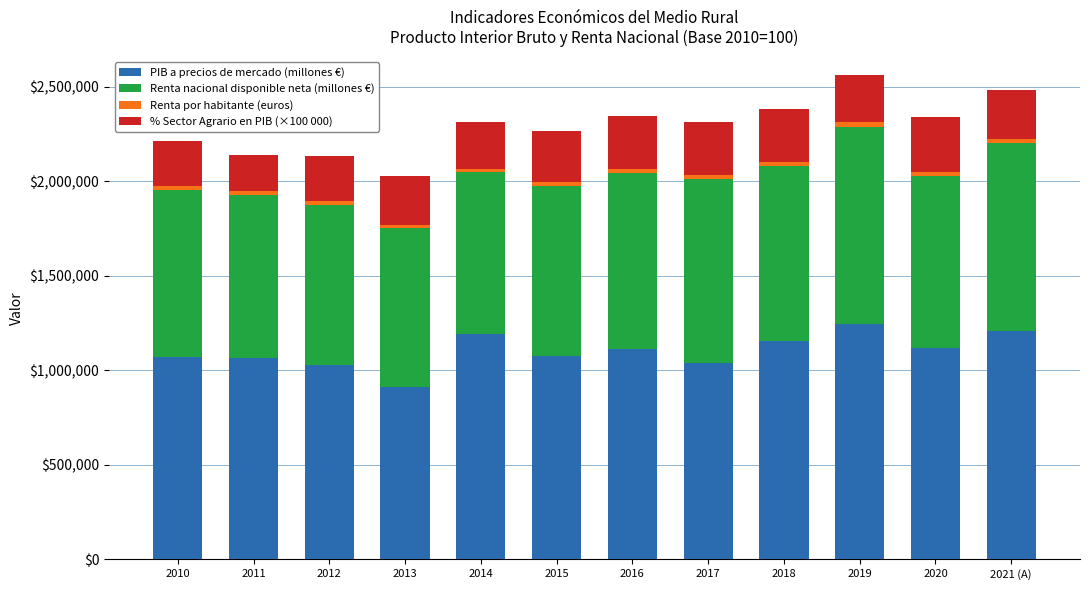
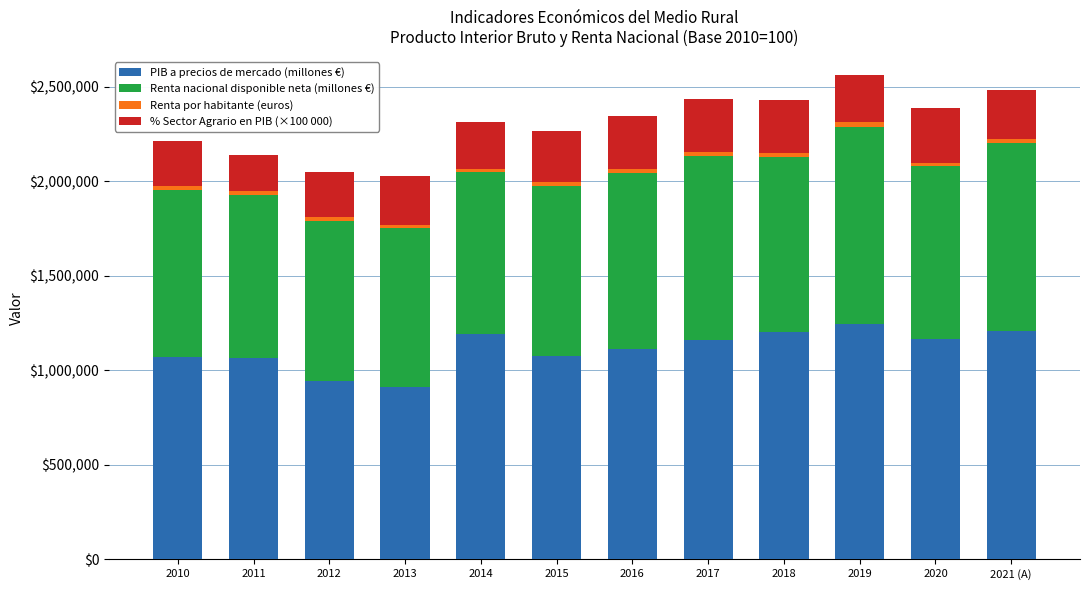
PIB a precios de mercado (millones €), 2012: $1,030,000 -> $950,000
PIB a precios de mercado (millones €), 2017: $1,040,000 -> $1,160,000
PIB a precios de mercado (millones €), 2018: $1,160,000 -> $1,200,000
PIB a precios de mercado (millones €), 2020: $1,120,000 -> $1,170,000
